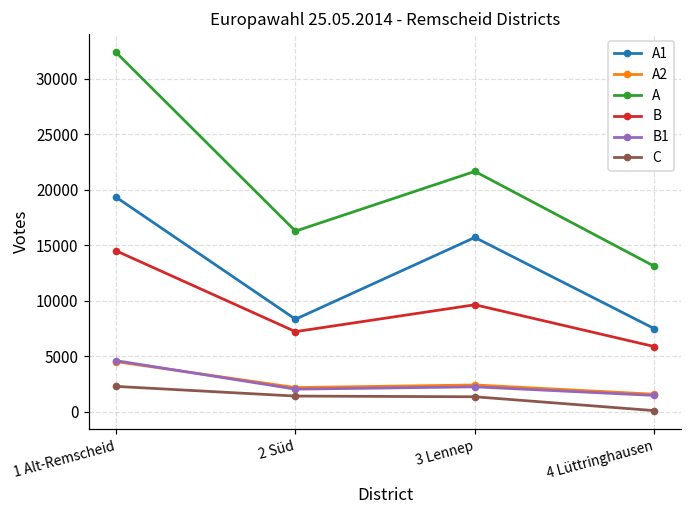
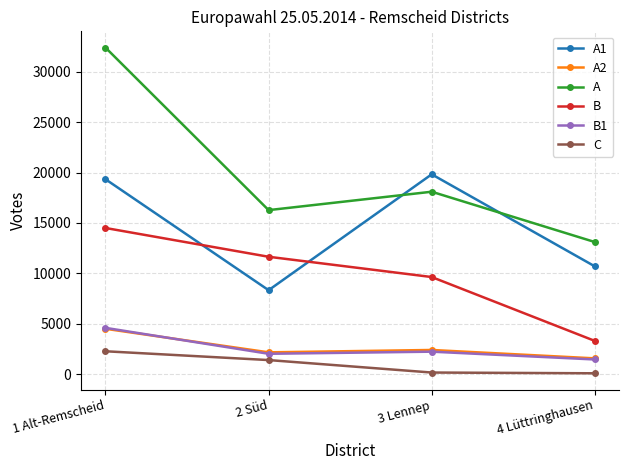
B, 2 Süd: 7200 -> 11600
A1, 3 Lennep: 15700 -> 19800
A, 3 Lennep: 21700 -> 18100
C, 3 Lennep: 1300 -> 200
A1, 4 Lüttringhausen: 7500 -> 10700
B, 4 Lüttringhausen: 5900 -> 3300
